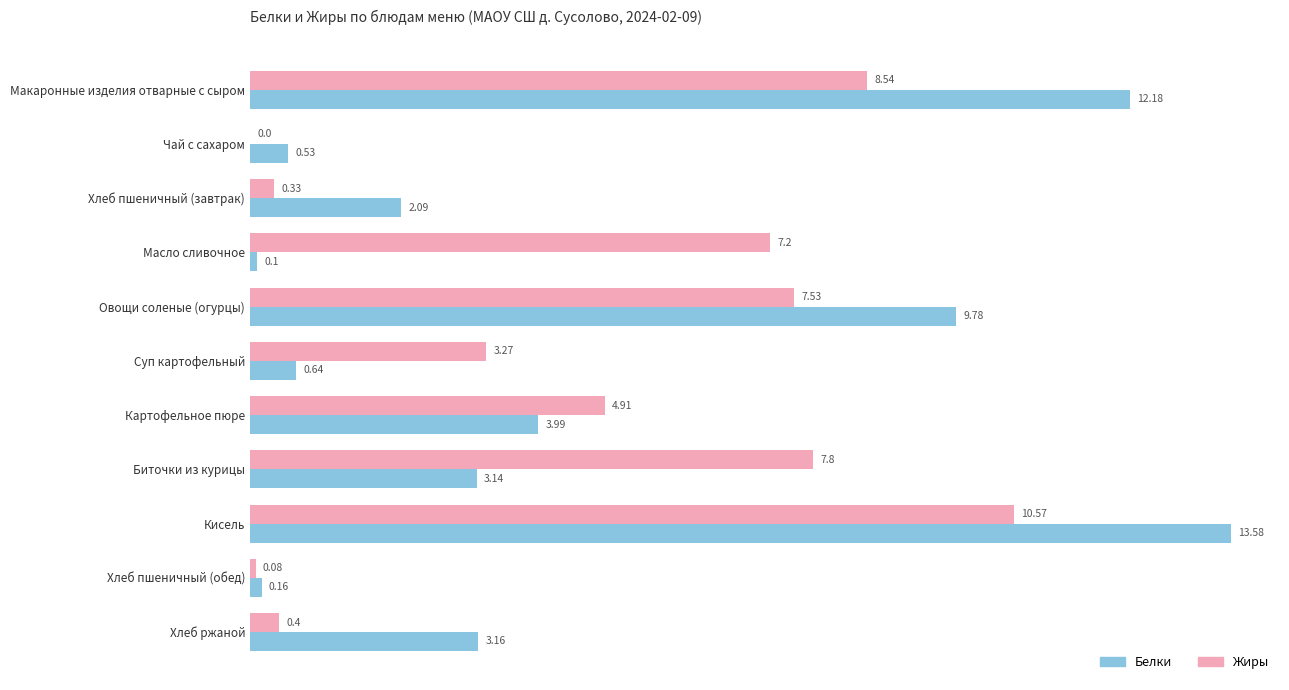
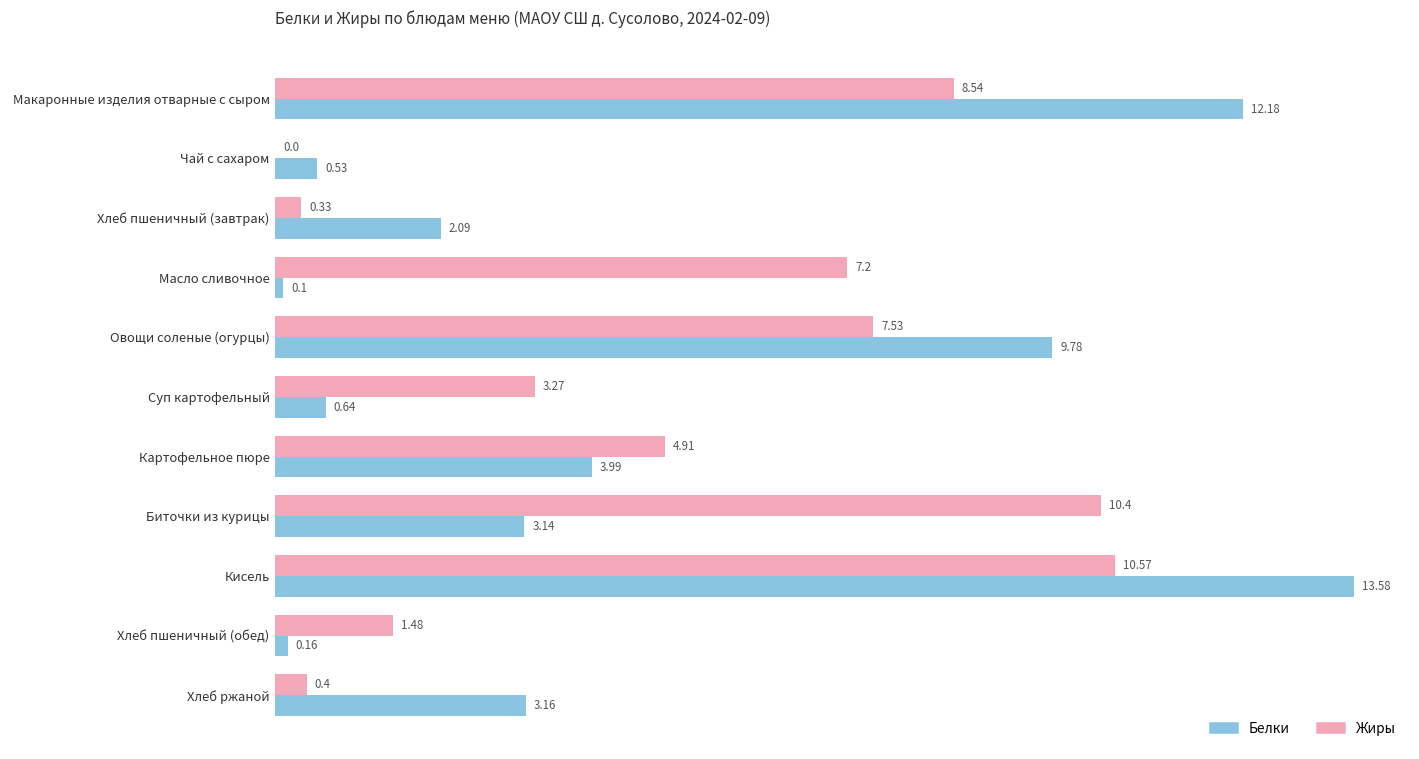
Жиры, Биточки из курицы: 7.8 -> 10.4
Жиры, Хлеб пшеничный (обед): 0.08 -> 1.48
